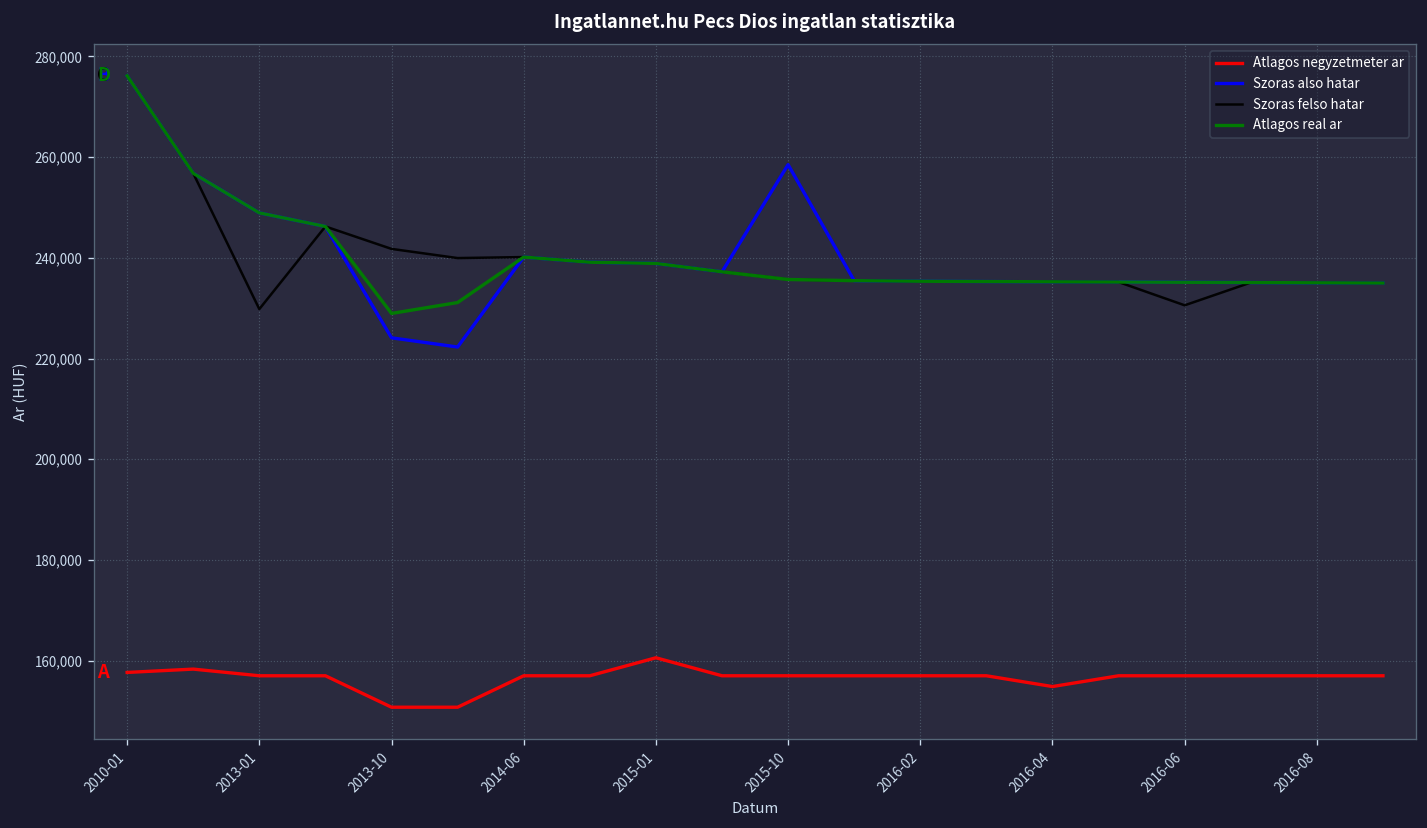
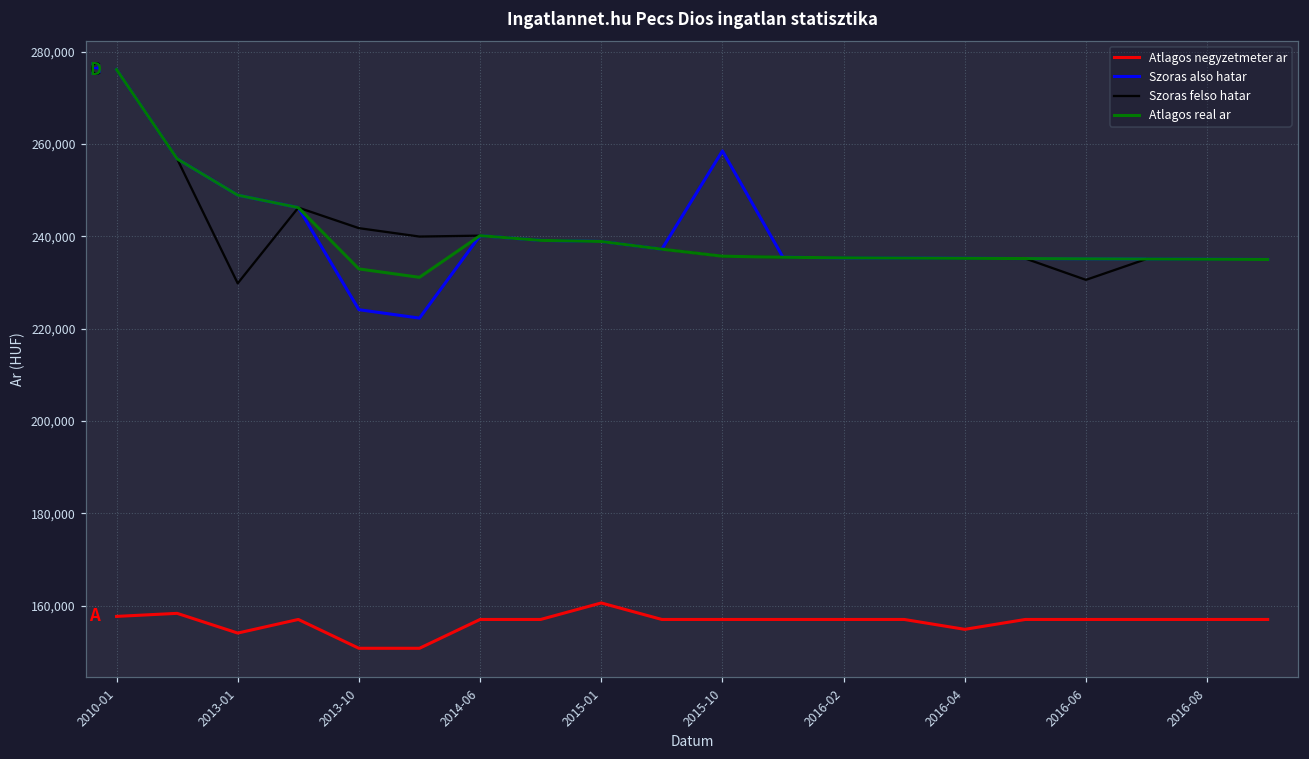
Atlagos negyzetmeter ar, 2013-01: 157,000 -> 154,000
Atlagos real ar, 2013-10: 229,000 -> 233,000
